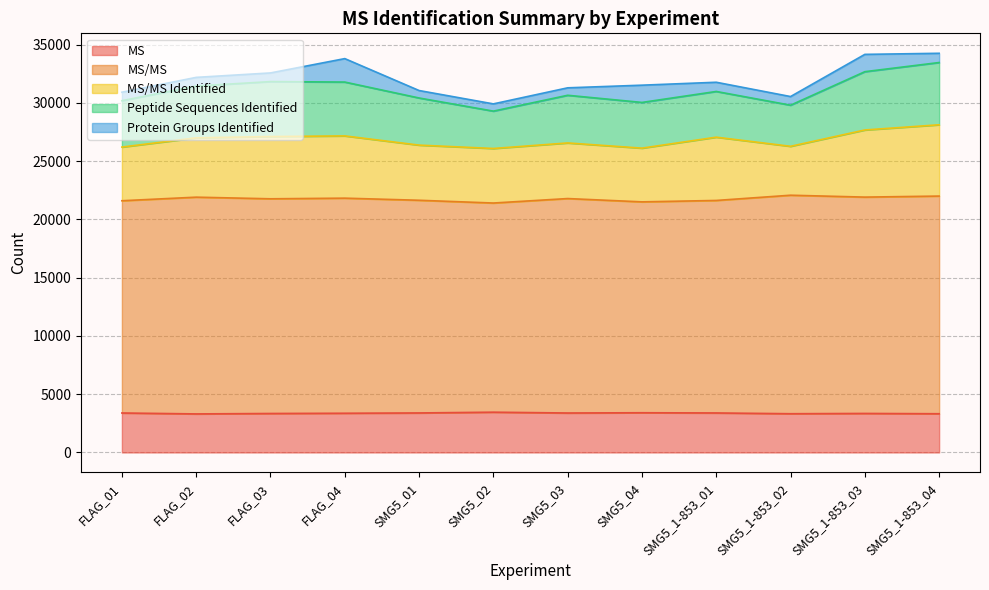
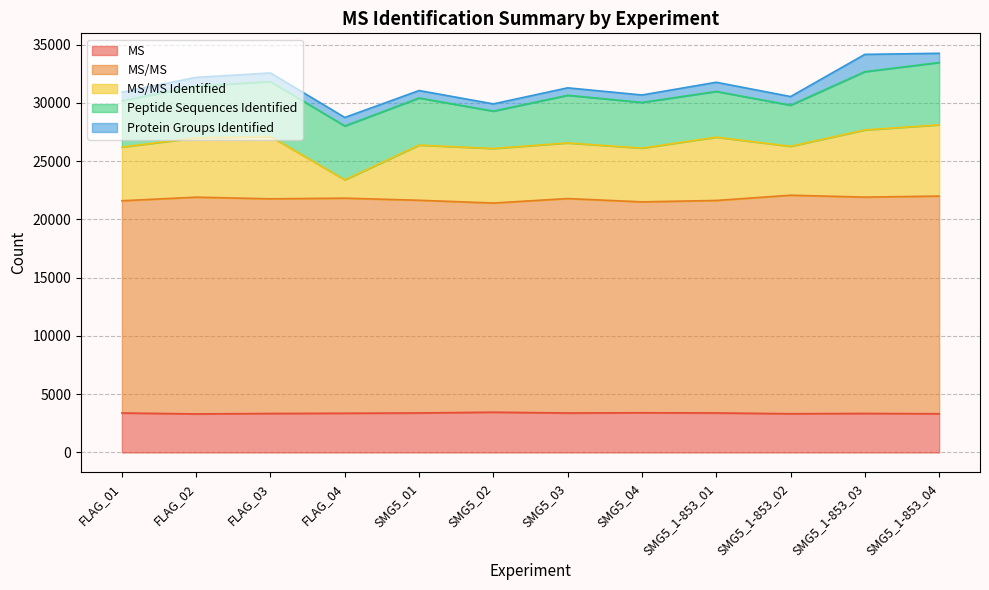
MS/MS Identified, FLAG_04: 5300 -> 1600
Protein Groups Identified, FLAG_04: 2000 -> 700
Protein Groups Identified, SMG5_04: 1500 -> 600
